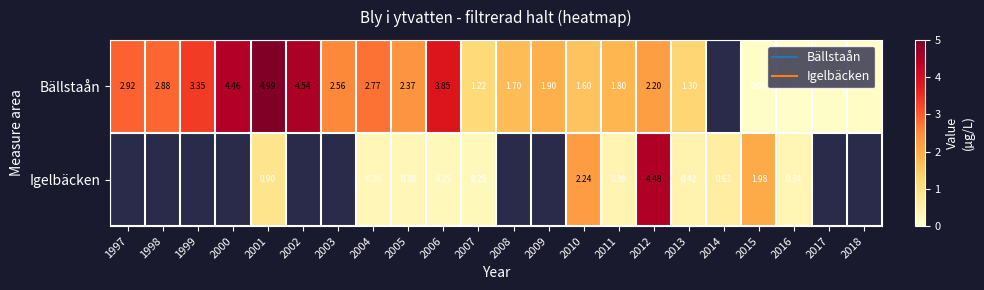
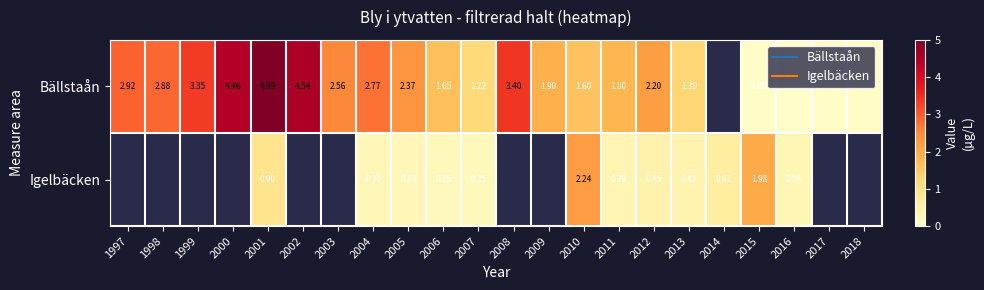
Bällstaån, 2006: 3.85 -> 1.65
Bällstaån, 2008: 1.70 -> 3.40
Igelbäcken, 2012: 4.48 -> 0.45
